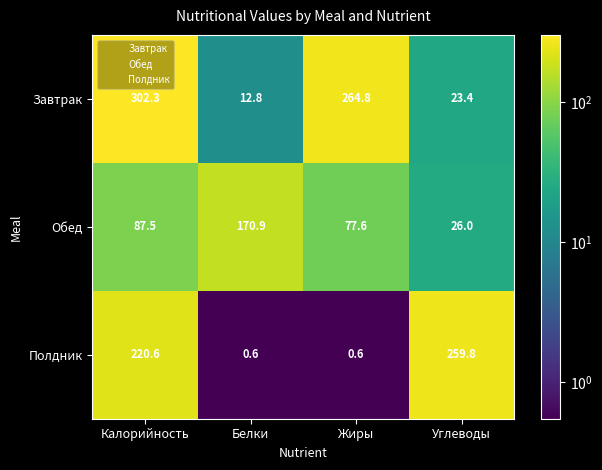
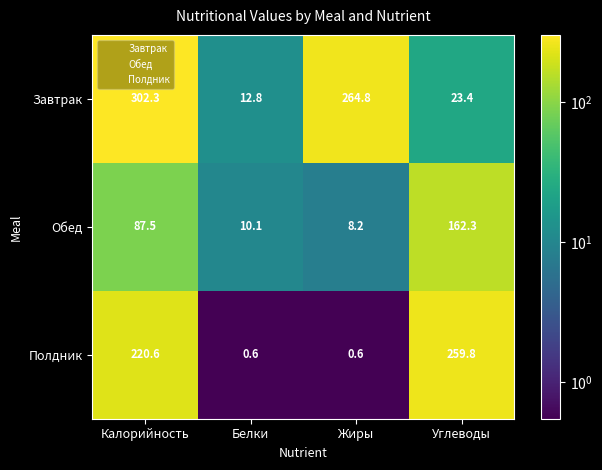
Обед, Белки: 170.9 -> 10.1
Обед, Жиры: 77.6 -> 8.2
Обед, Углеводы: 26.0 -> 162.3
